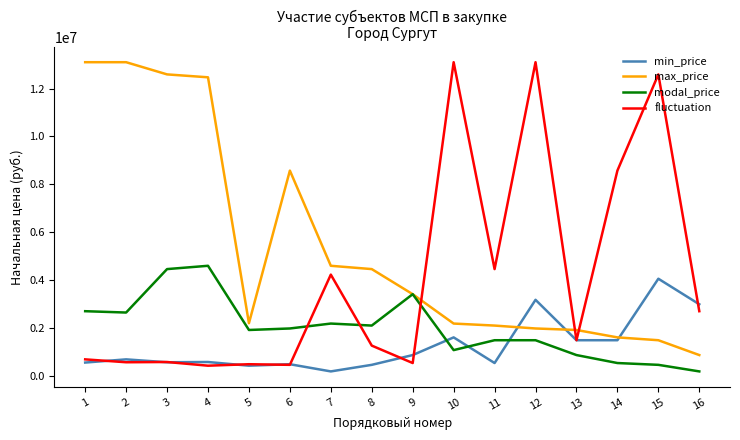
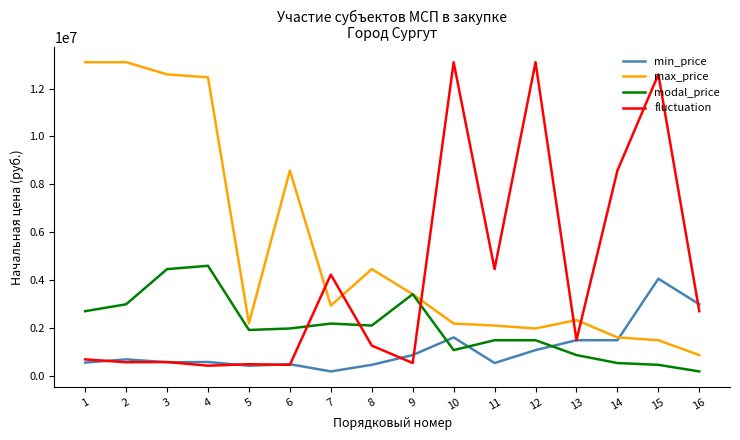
modal_price, 2: 2700000 -> 3000000
max_price, 7: 4600000 -> 2900000
min_price, 12: 3200000 -> 1100000
max_price, 13: 1900000 -> 2300000
